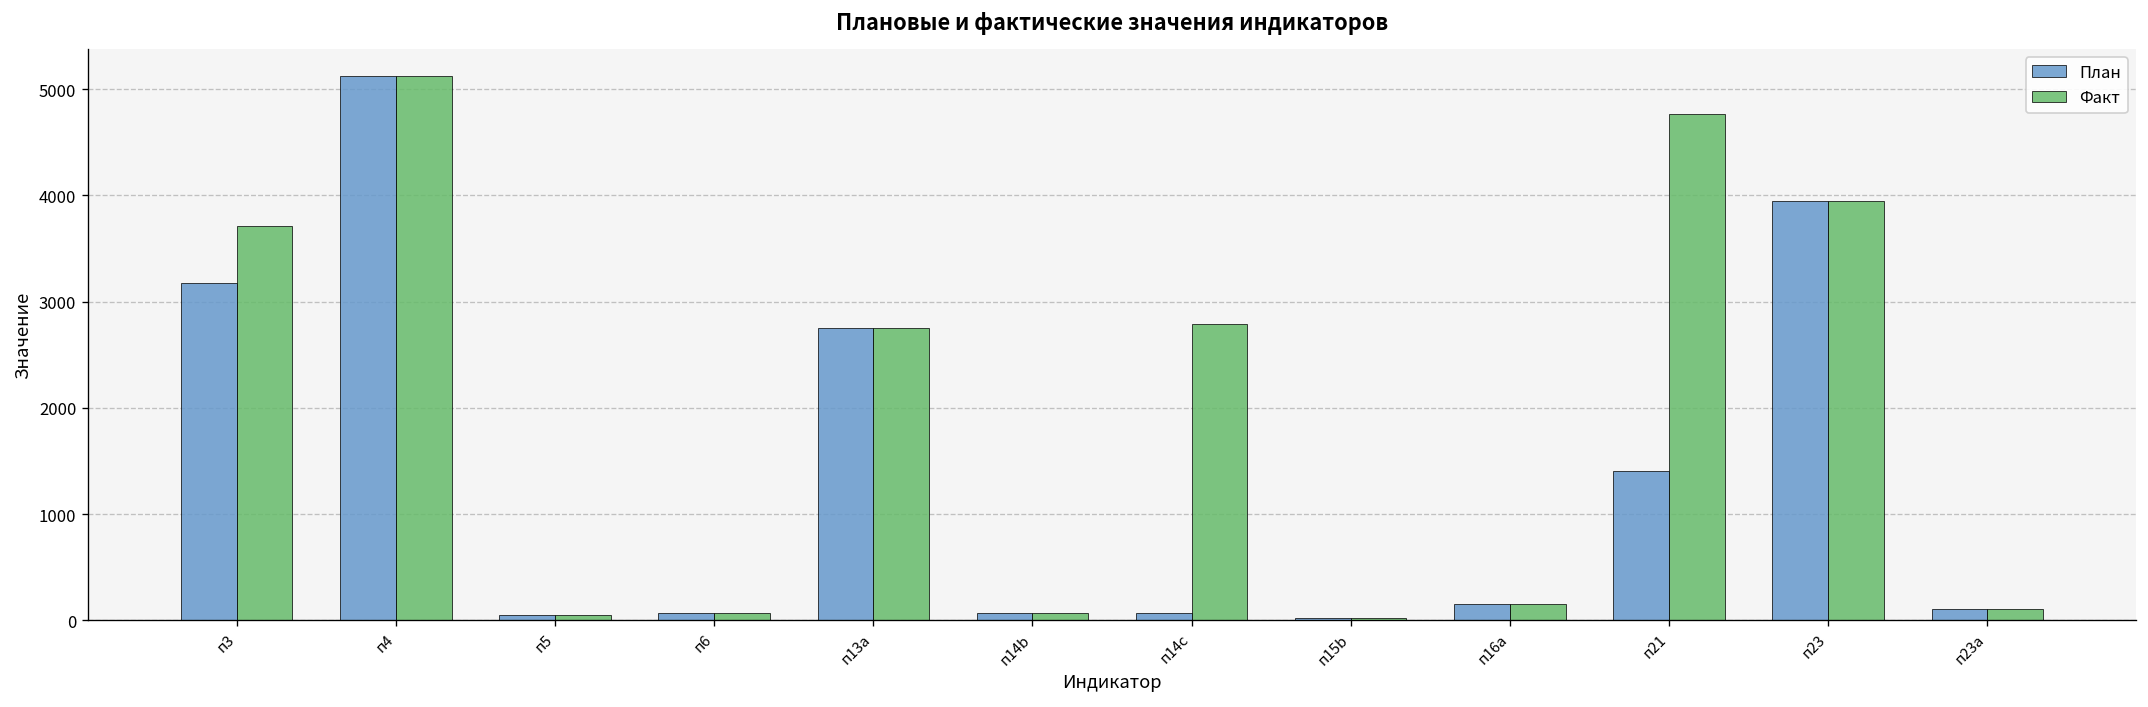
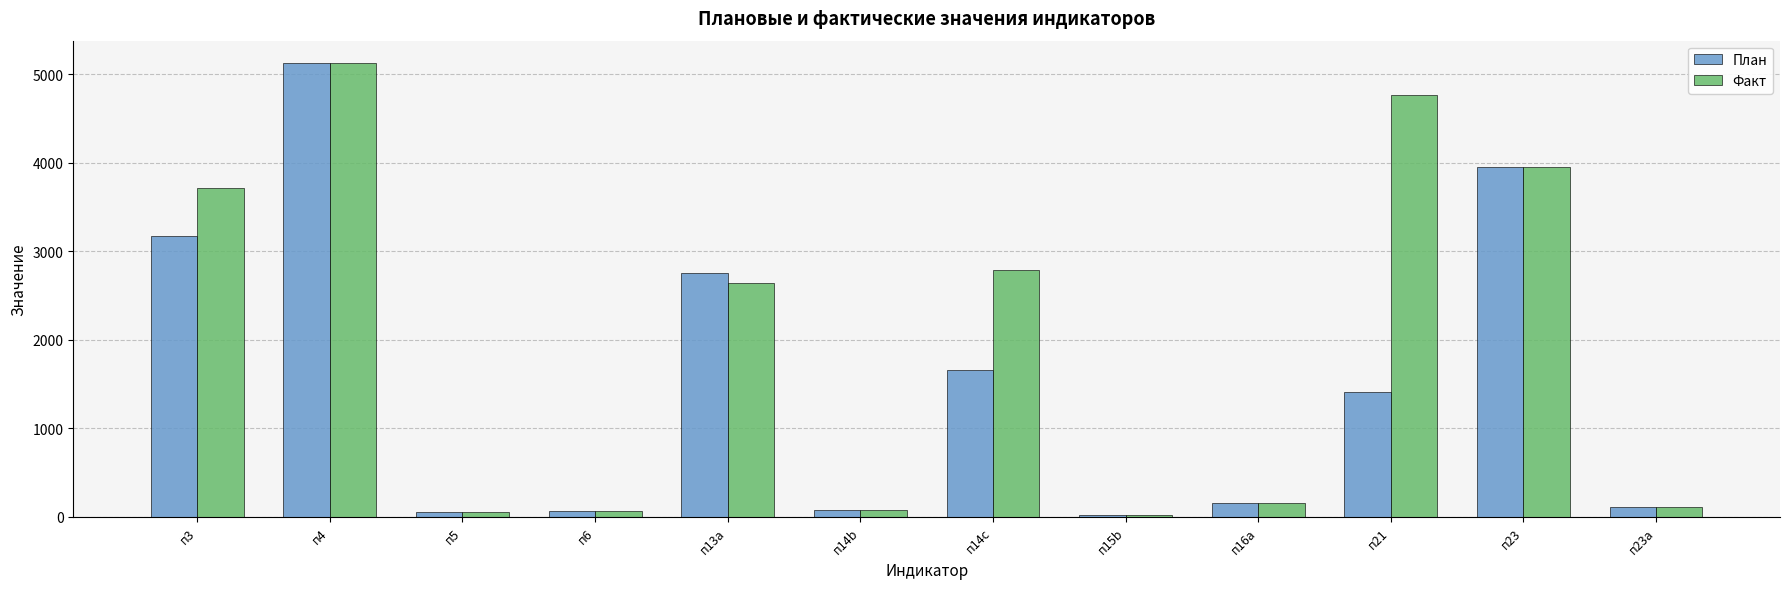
Факт, п13a: 2800 -> 2600
План, п14c: 100 -> 1700
